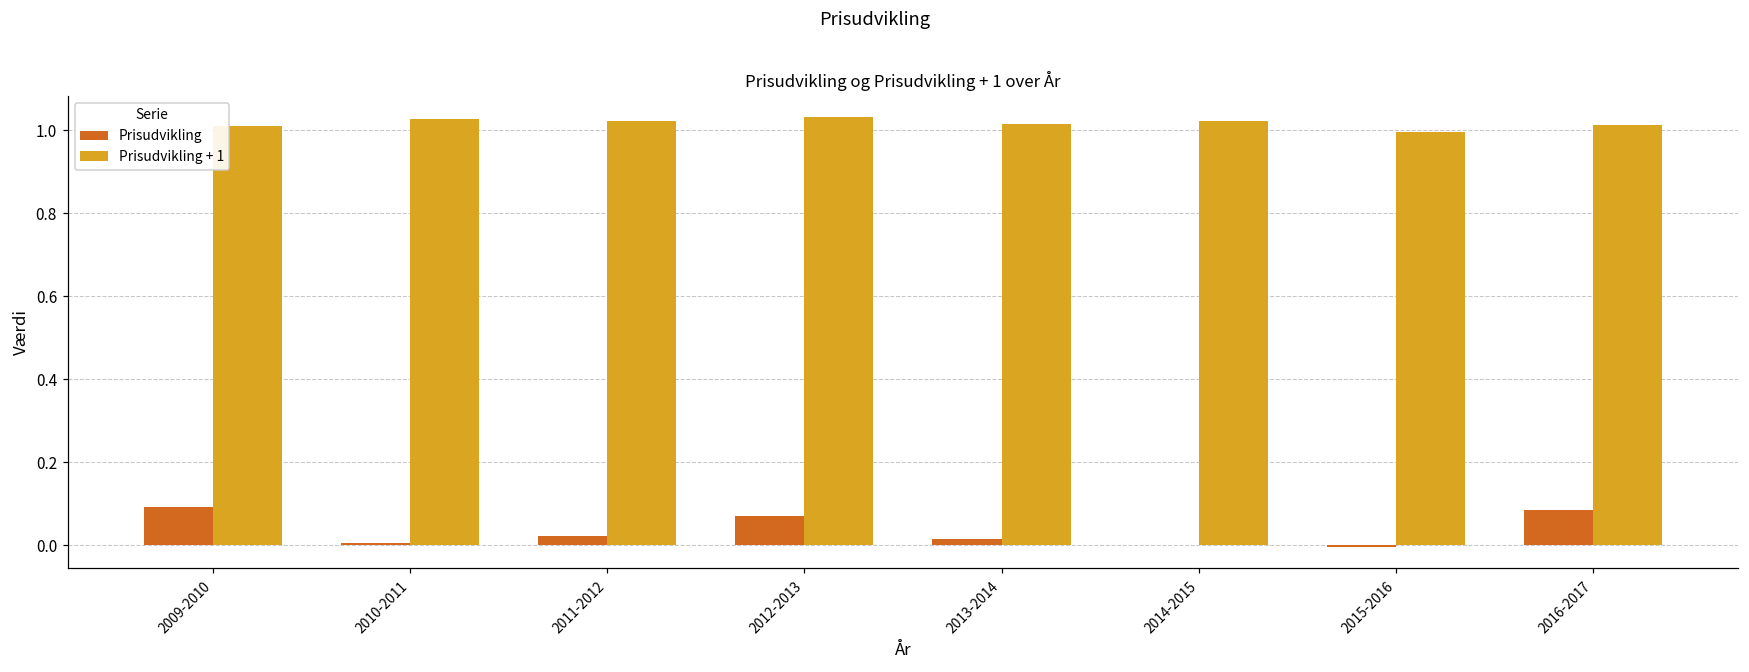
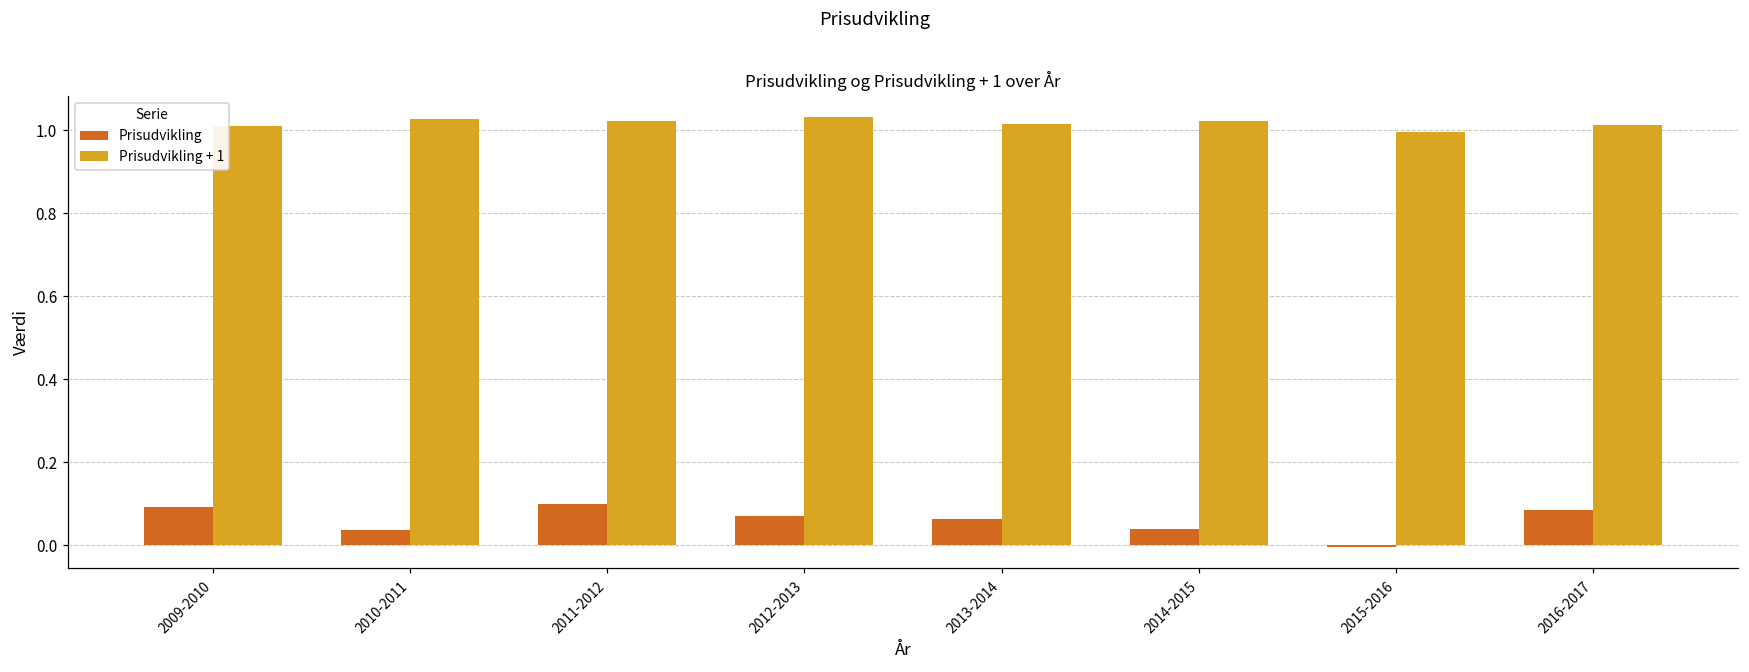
Prisudvikling, 2010-2011: 0.01 -> 0.04
Prisudvikling, 2011-2012: 0.02 -> 0.10
Prisudvikling, 2013-2014: 0.02 -> 0.06
Prisudvikling, 2014-2015: 0.00 -> 0.04
